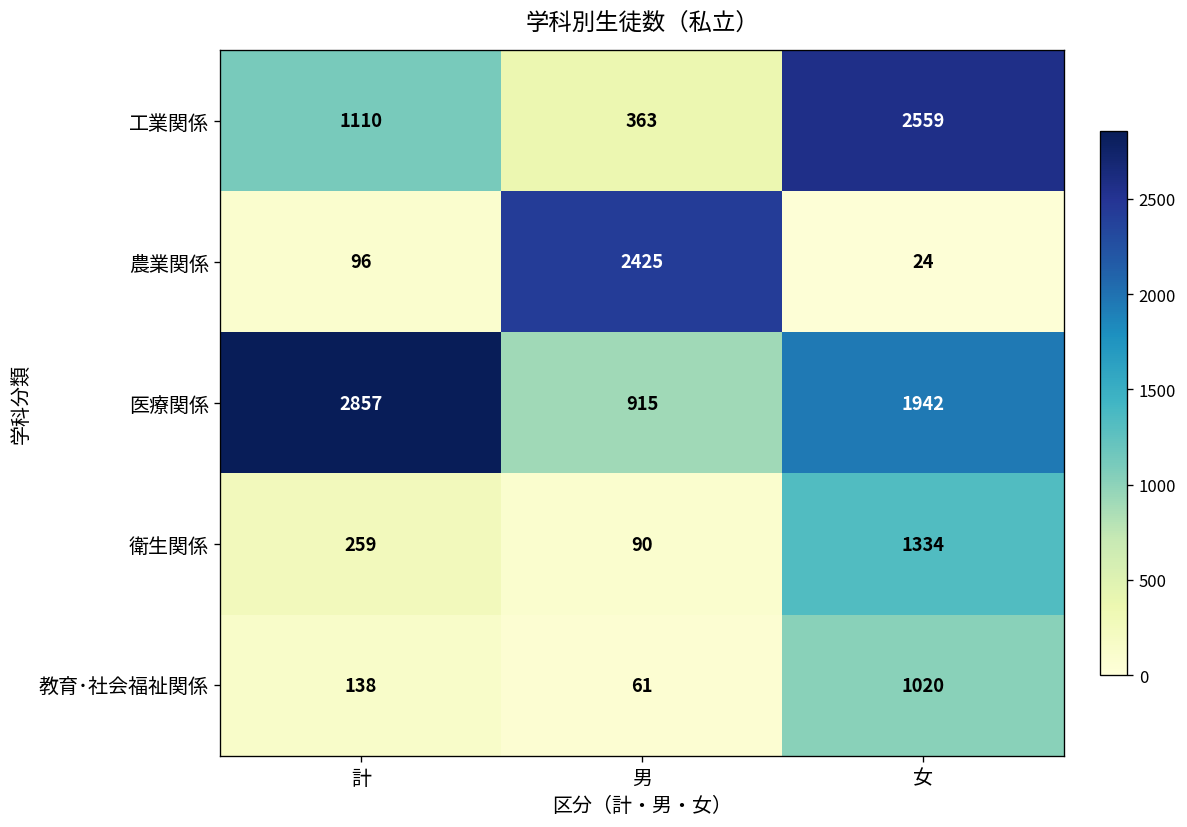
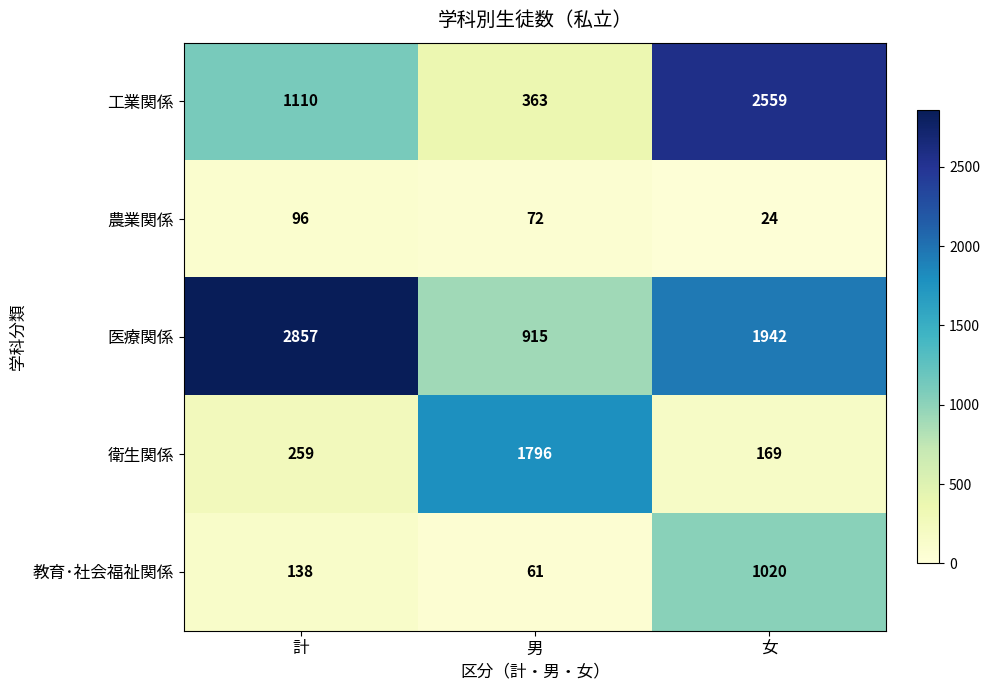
農業関係, 男: 2425 -> 72
衛生関係, 男: 90 -> 1796
衛生関係, 女: 1334 -> 169
